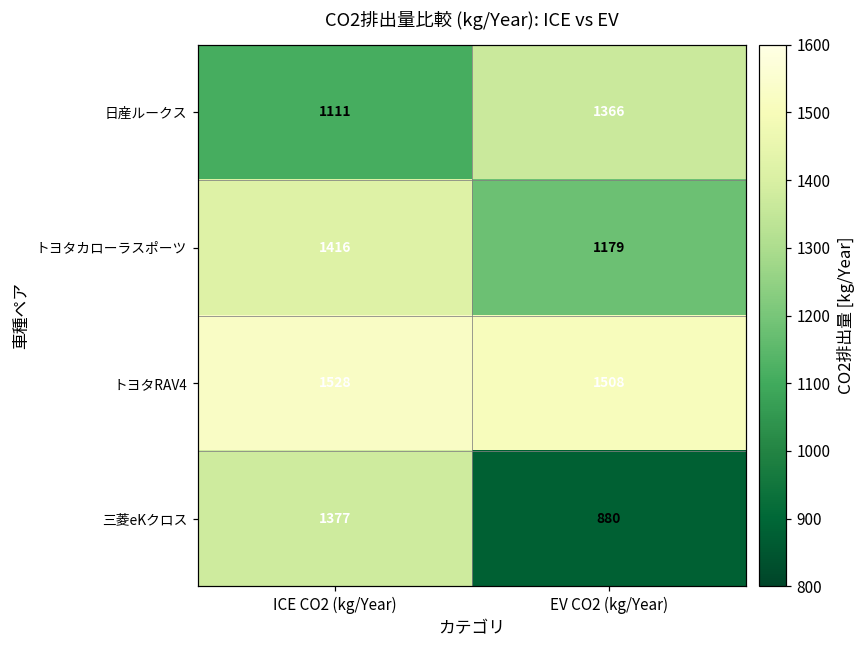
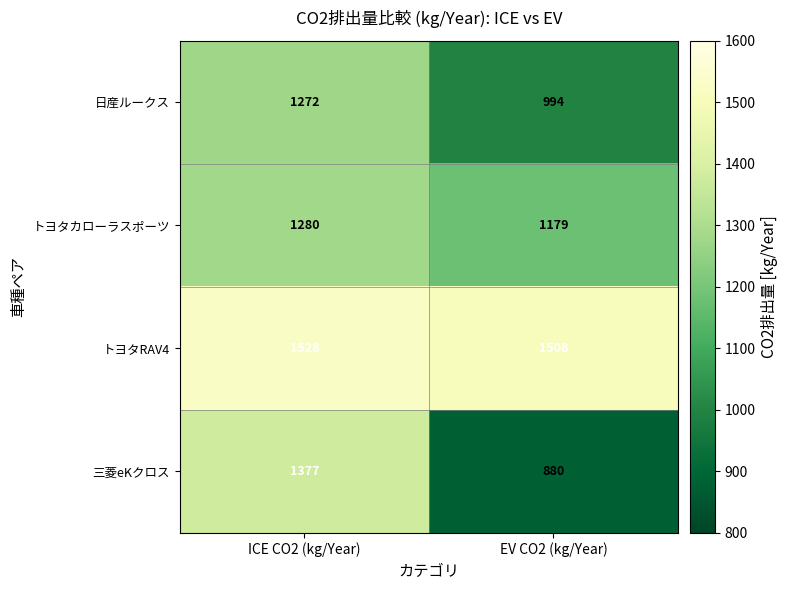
日産ルークス, ICE CO2 (kg/Year): 1111 -> 1272
日産ルークス, EV CO2 (kg/Year): 1366 -> 994
トヨタカローラスポーツ, ICE CO2 (kg/Year): 1416 -> 1280
